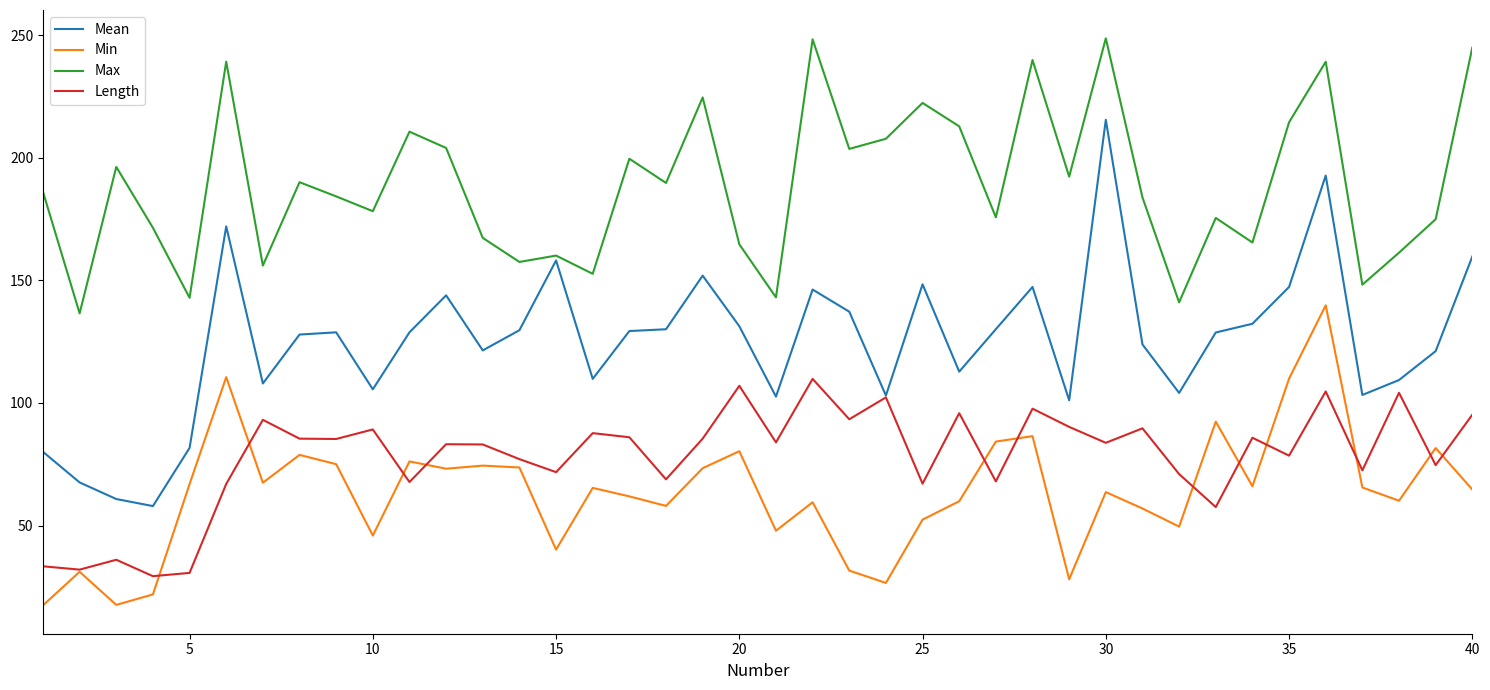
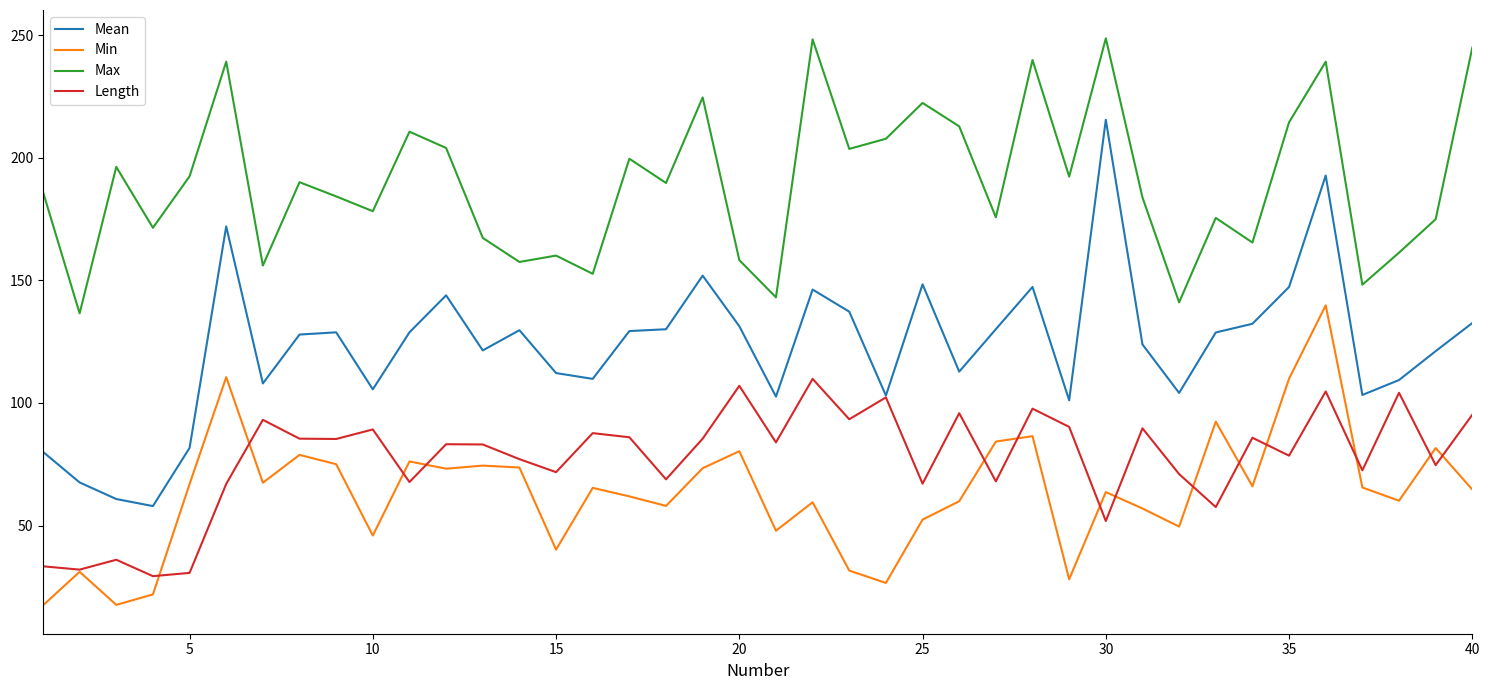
Max, 5: 143 -> 192
Mean, 15: 158 -> 112
Max, 20: 165 -> 158
Length, 30: 84 -> 52
Mean, 40: 160 -> 133
